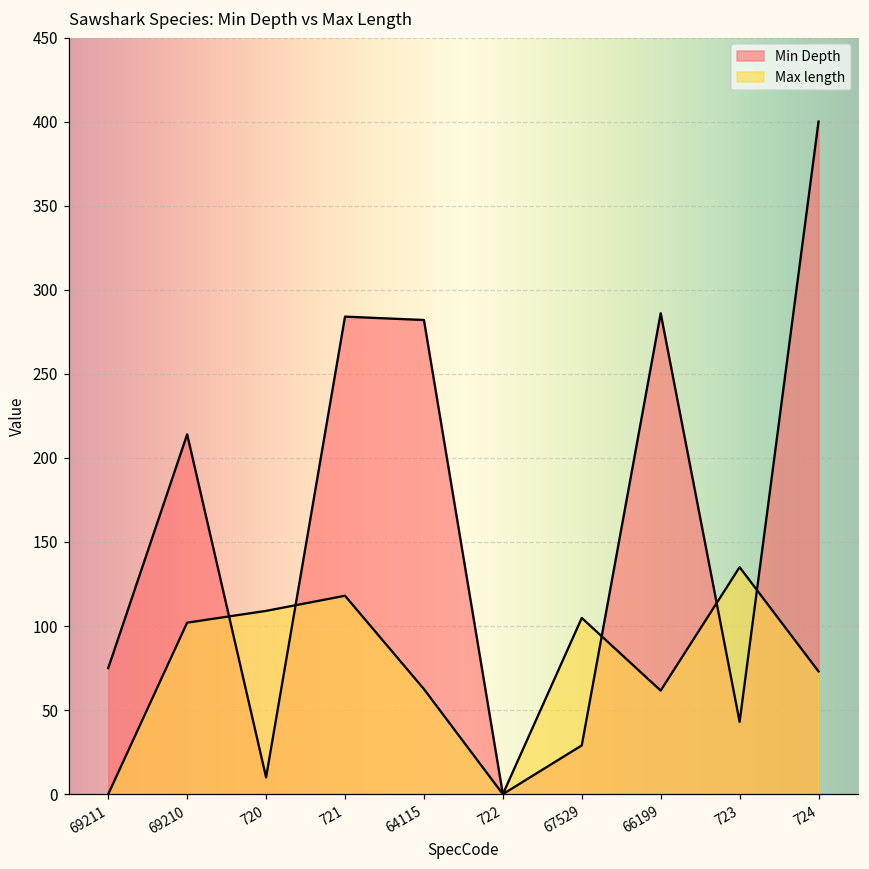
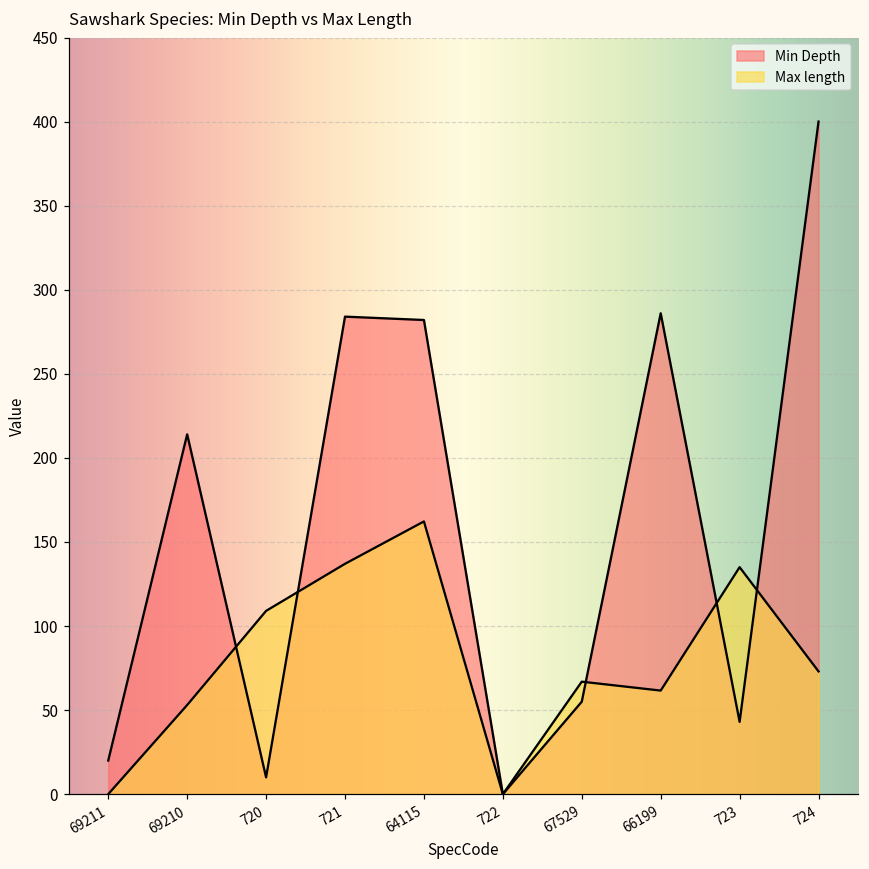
Min Depth, 69211: 75 -> 20
Max length, 69210: 102 -> 53
Max length, 721: 118 -> 137
Max length, 64115: 63 -> 162
Min Depth, 67529: 29 -> 55
Max length, 67529: 105 -> 67
